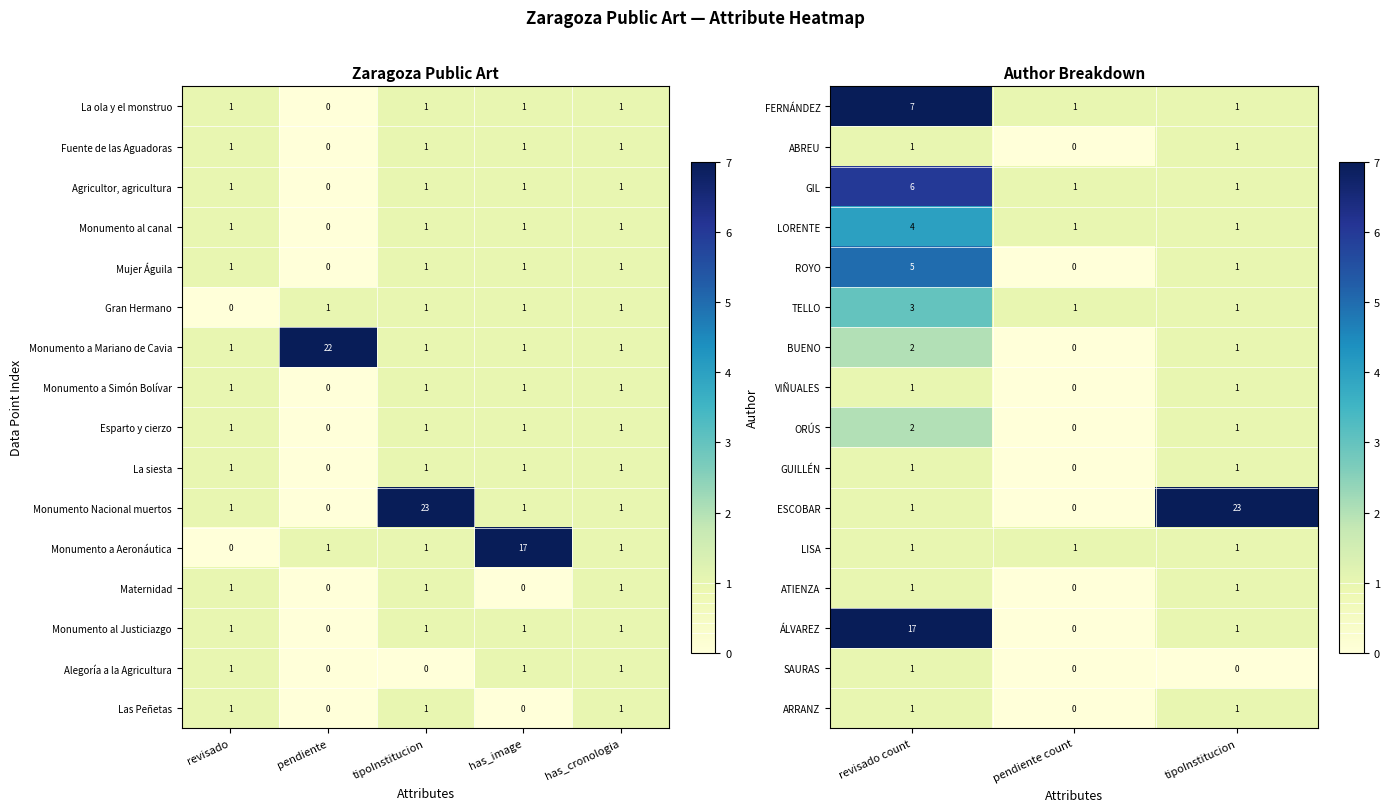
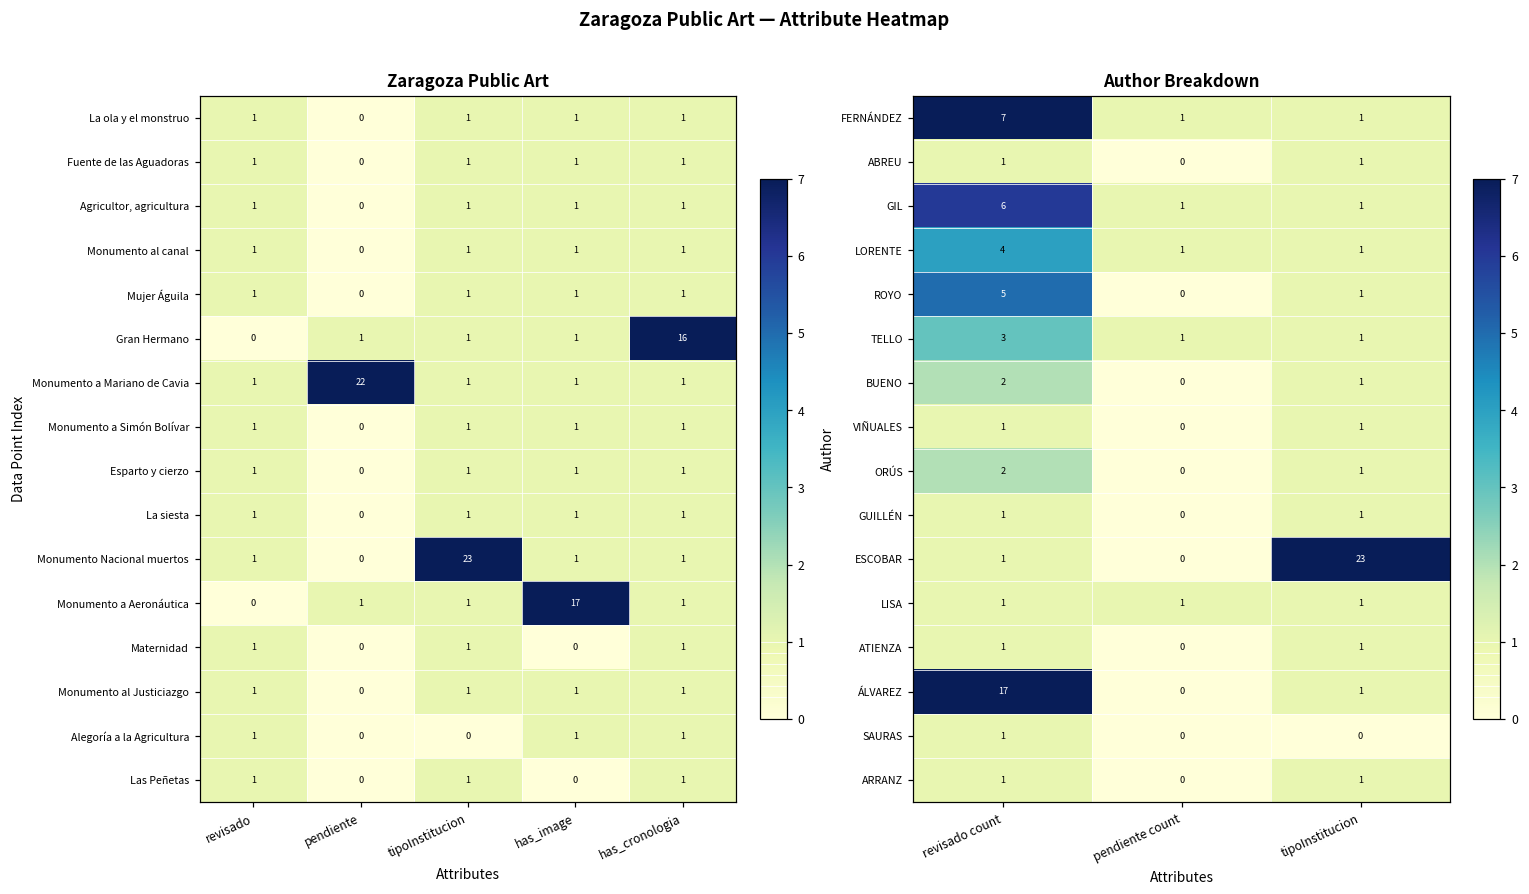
Zaragoza Public Art, Gran Hermano, has_cronologia: 1 -> 16
